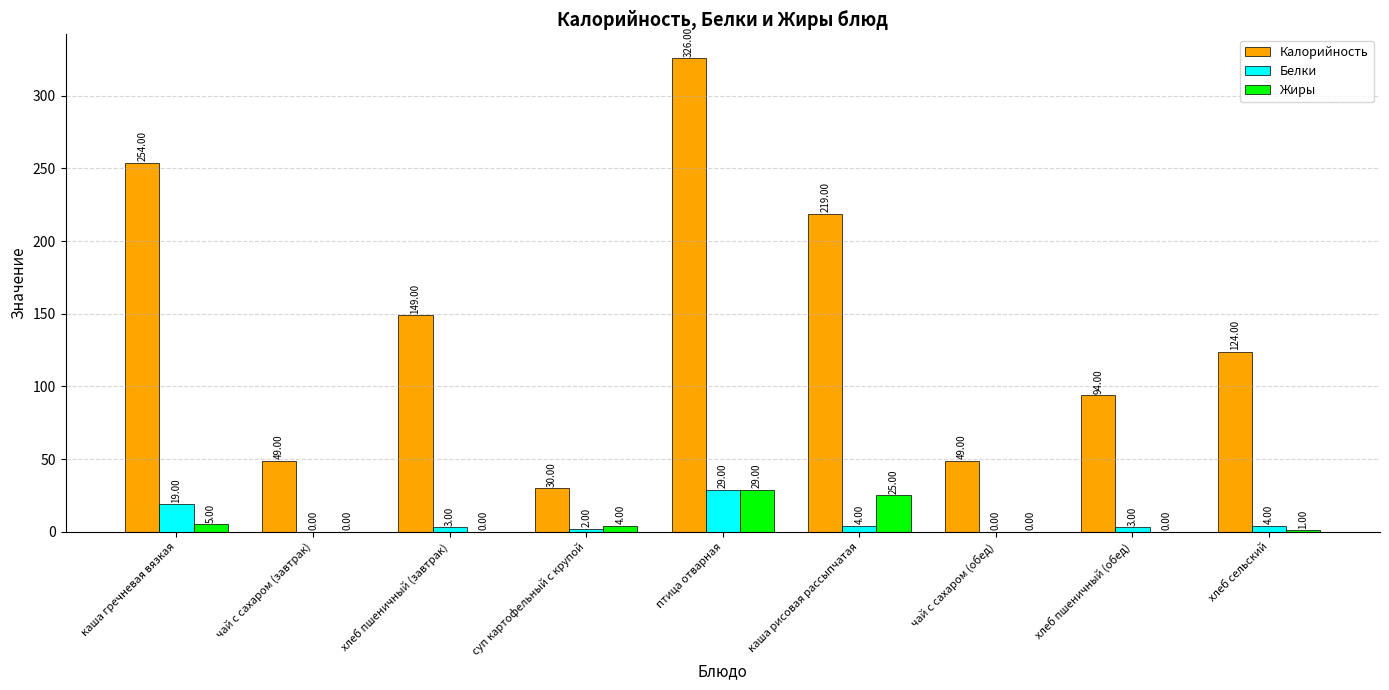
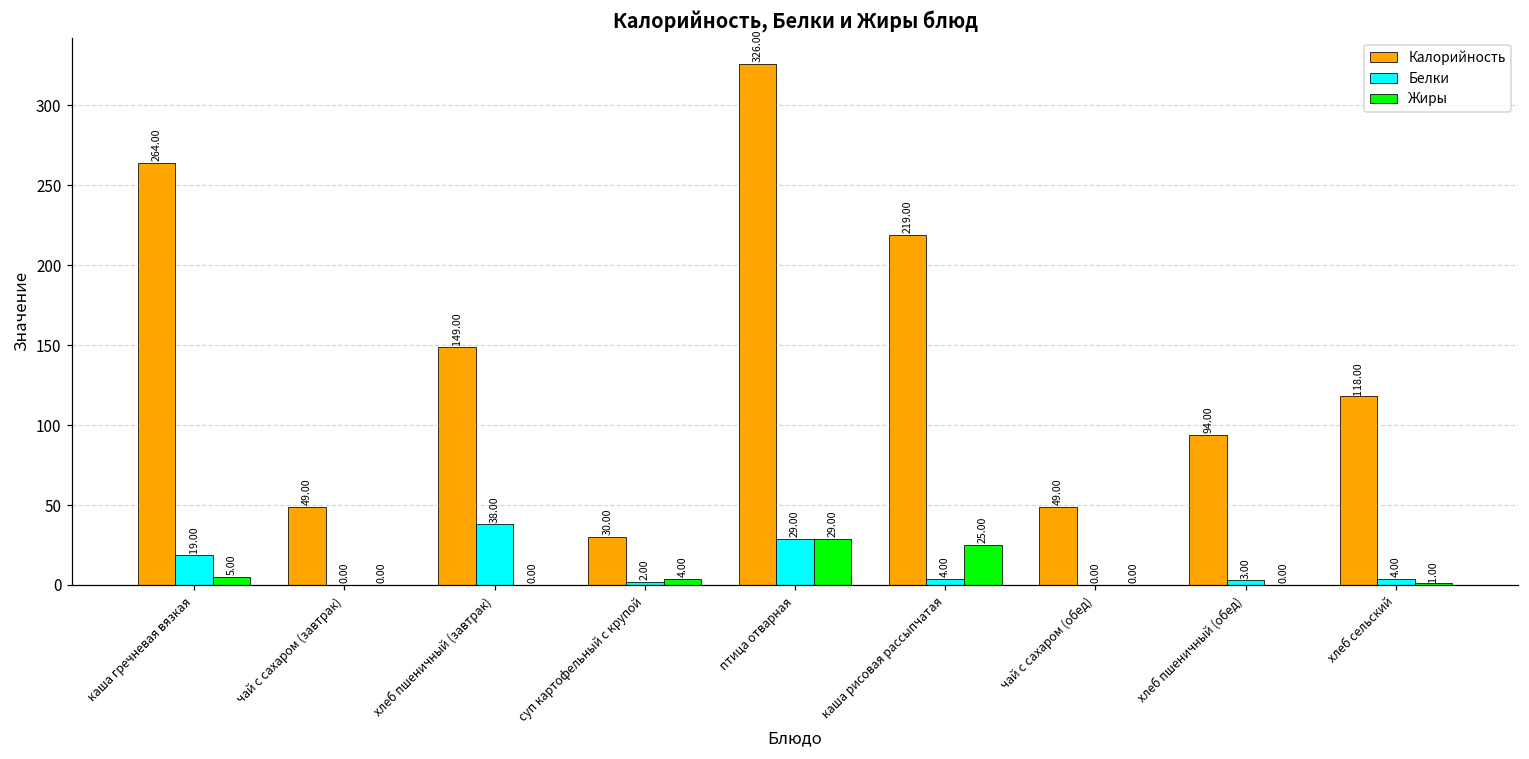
Калорийность, каша гречневая вязкая: 254.00 -> 264.00
Белки, хлеб пшеничный (завтрак): 3.00 -> 38.00
Калорийность, хлеб сельский: 124.00 -> 118.00
